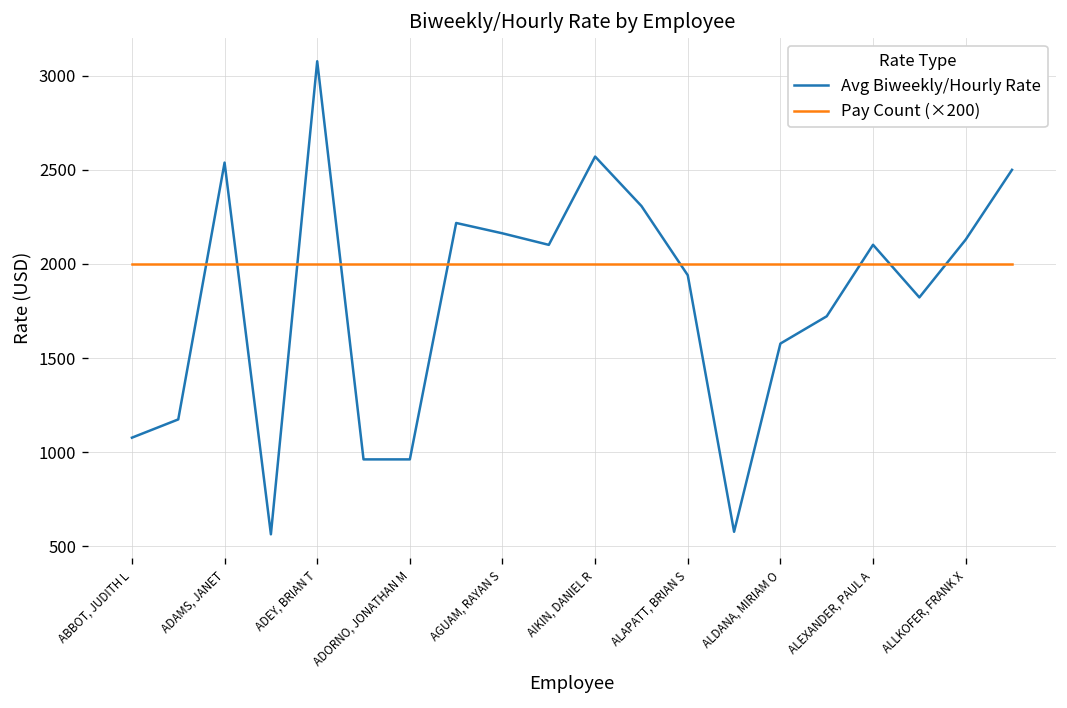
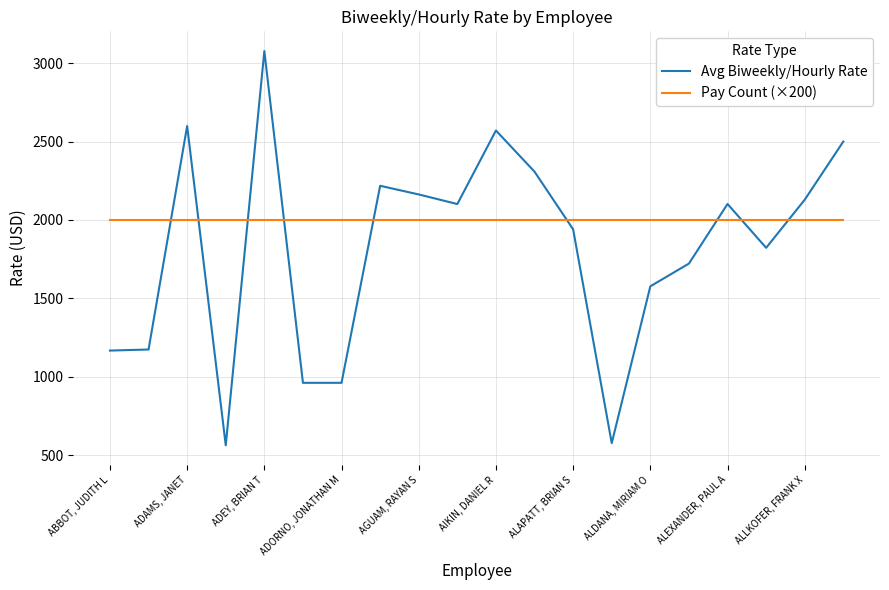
Avg Biweekly/Hourly Rate, ABBOT, JUDITH L: 1080 -> 1170
Avg Biweekly/Hourly Rate, ADAMS, JANET: 2540 -> 2600
